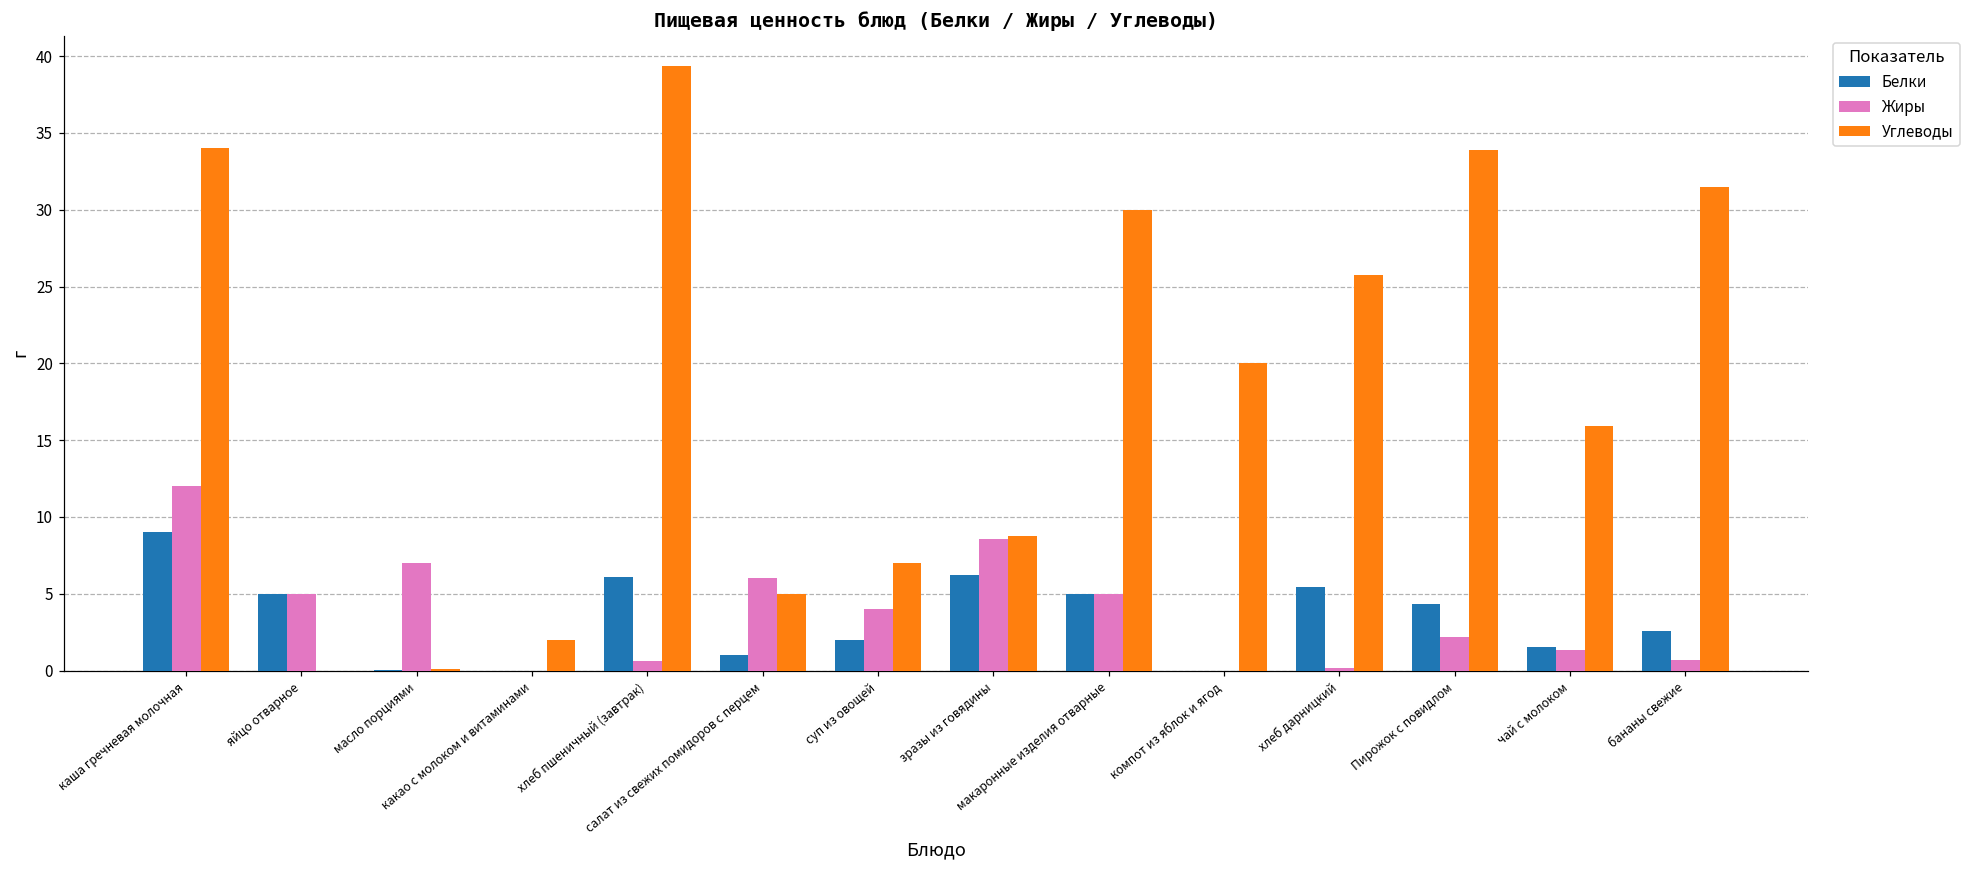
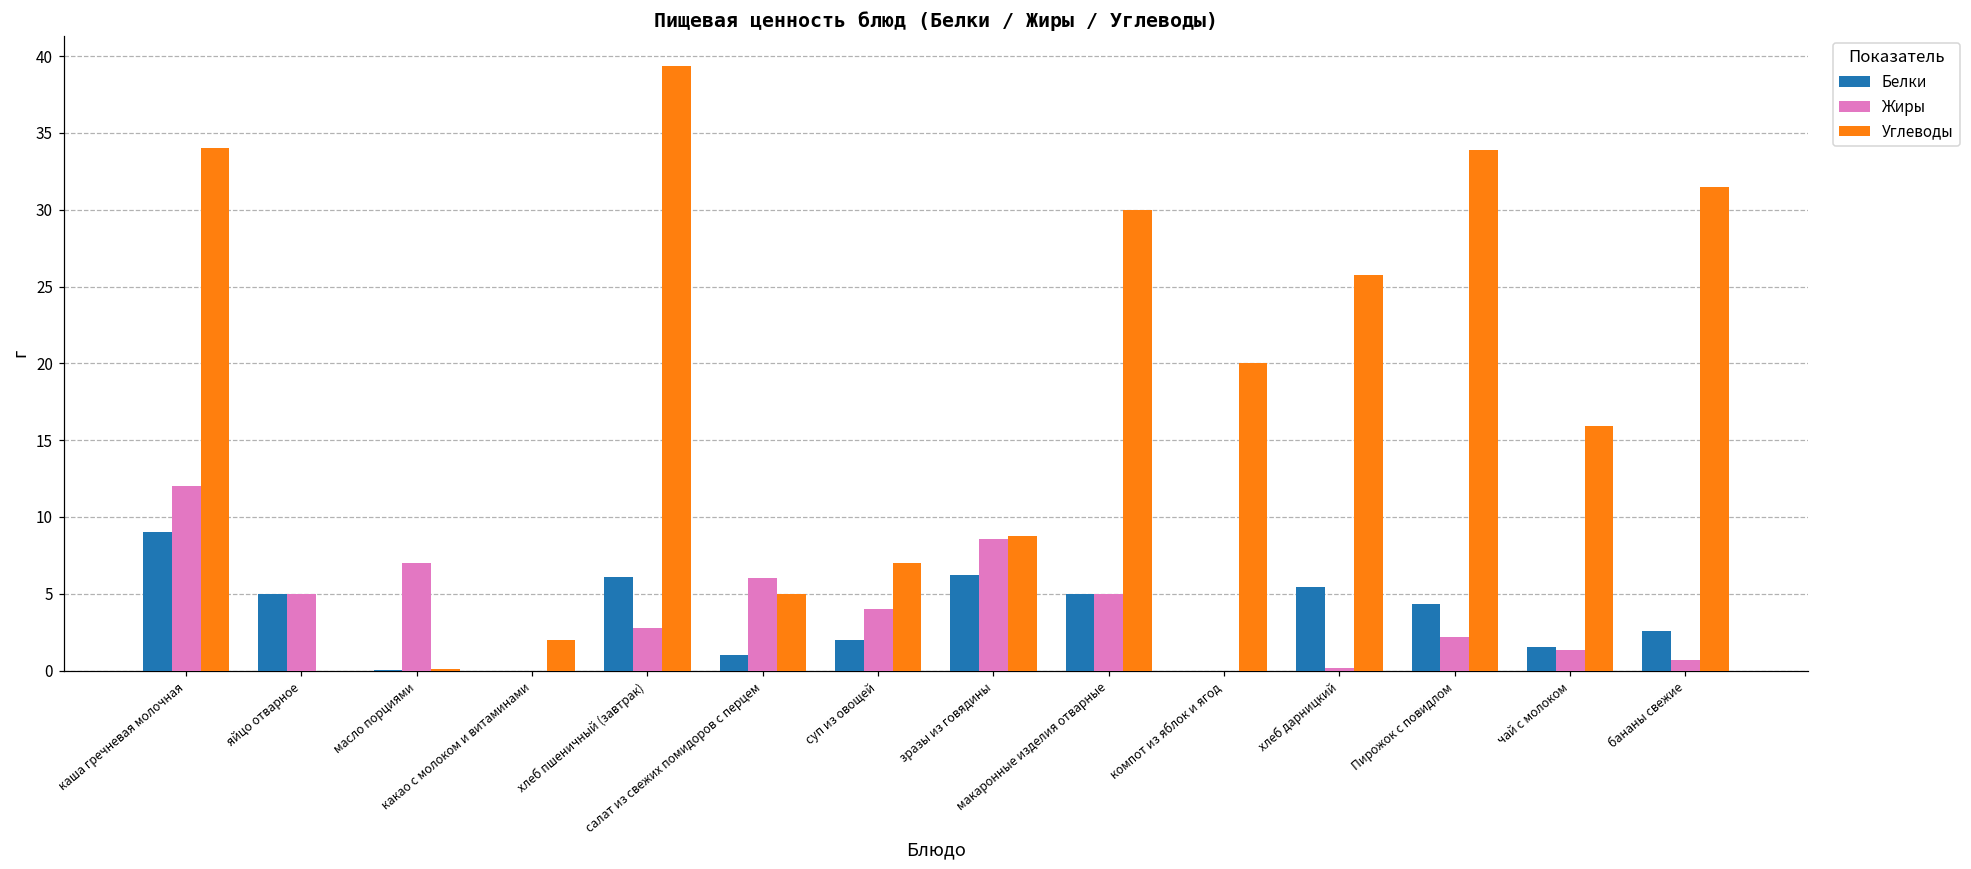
Жиры, хлеб пшеничный (завтрак): 0.6 -> 2.8
